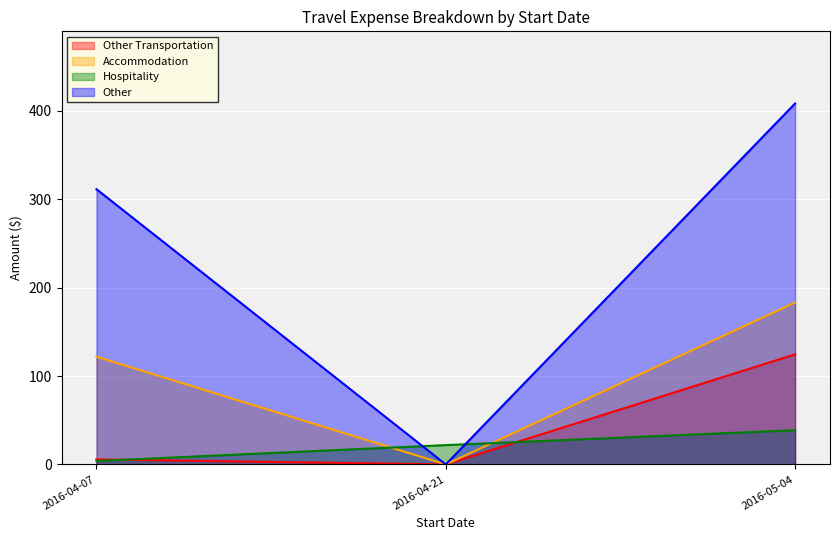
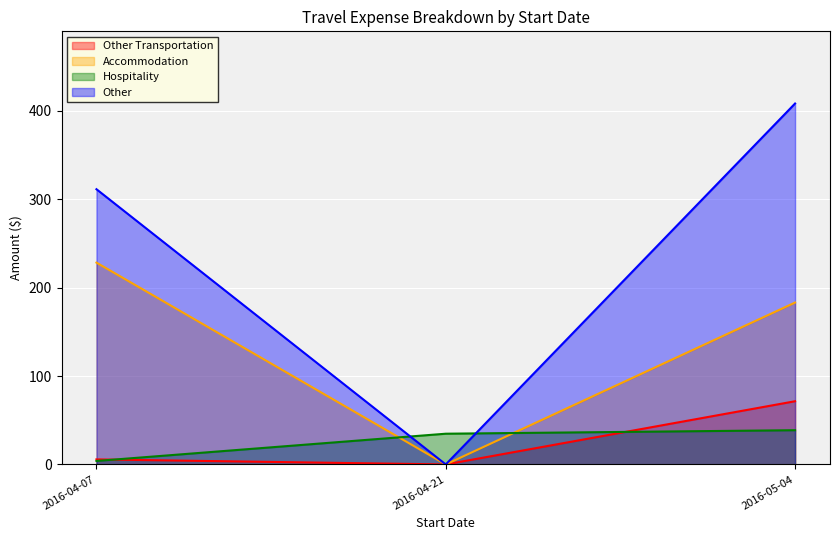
Accommodation, 2016-04-07: 120 -> 230
Hospitality, 2016-04-21: 20 -> 30
Other Transportation, 2016-05-04: 120 -> 70
